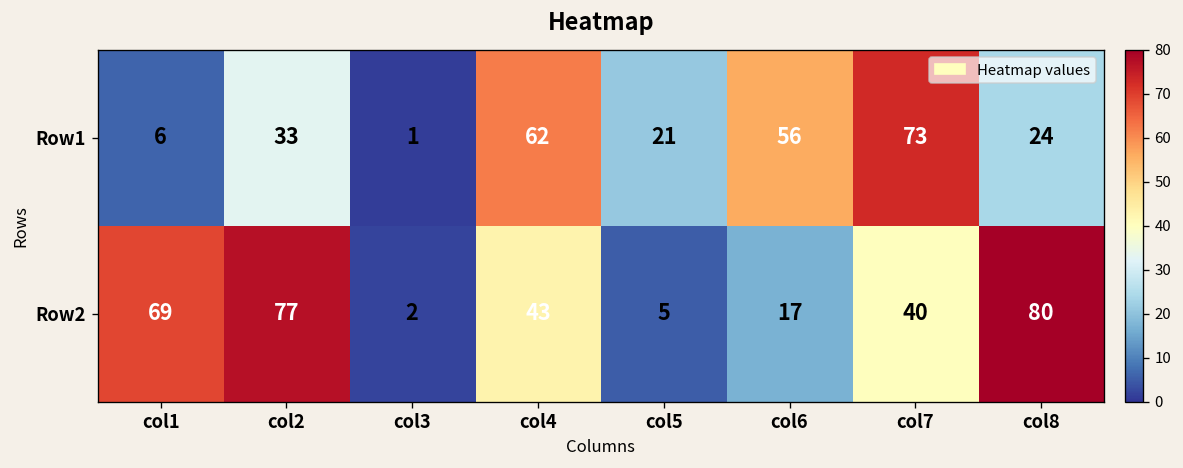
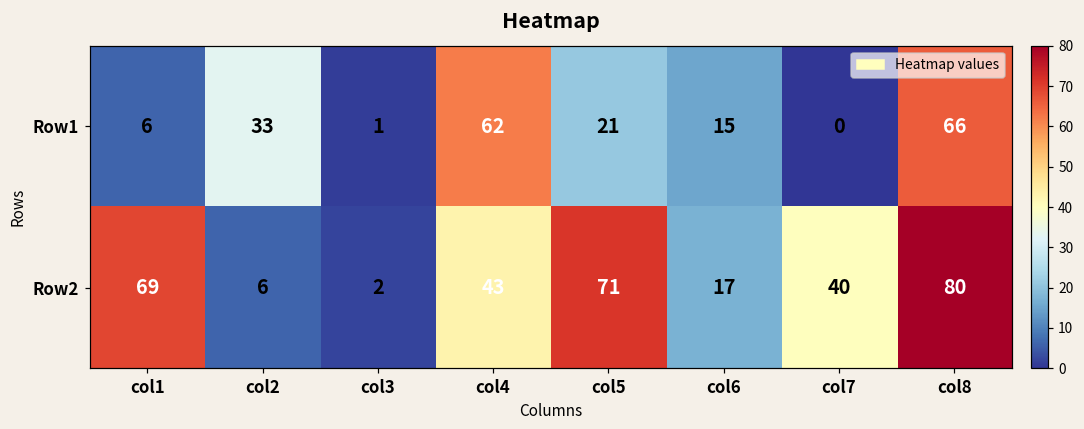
Row1, col6: 56 -> 15
Row1, col7: 73 -> 0
Row1, col8: 24 -> 66
Row2, col2: 77 -> 6
Row2, col5: 5 -> 71
